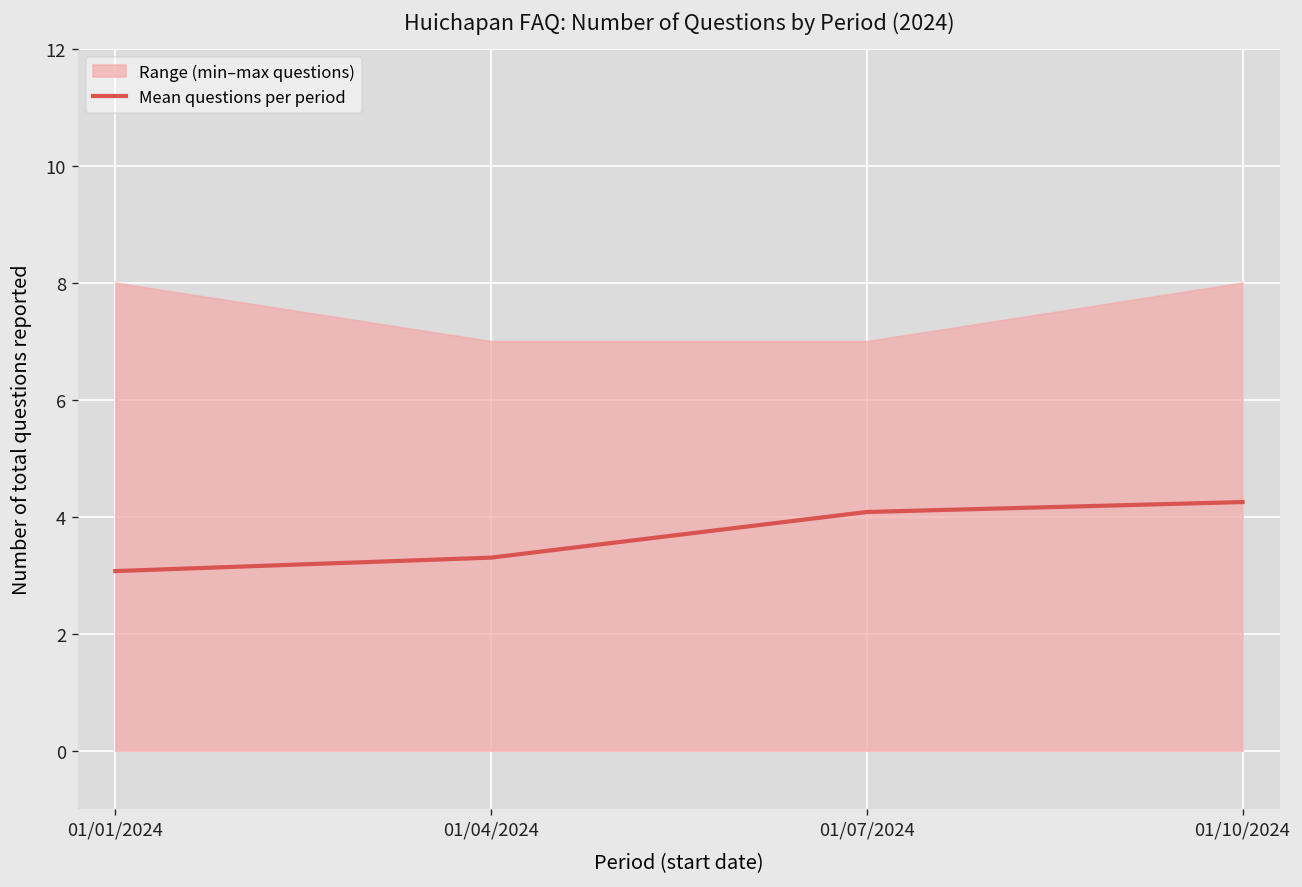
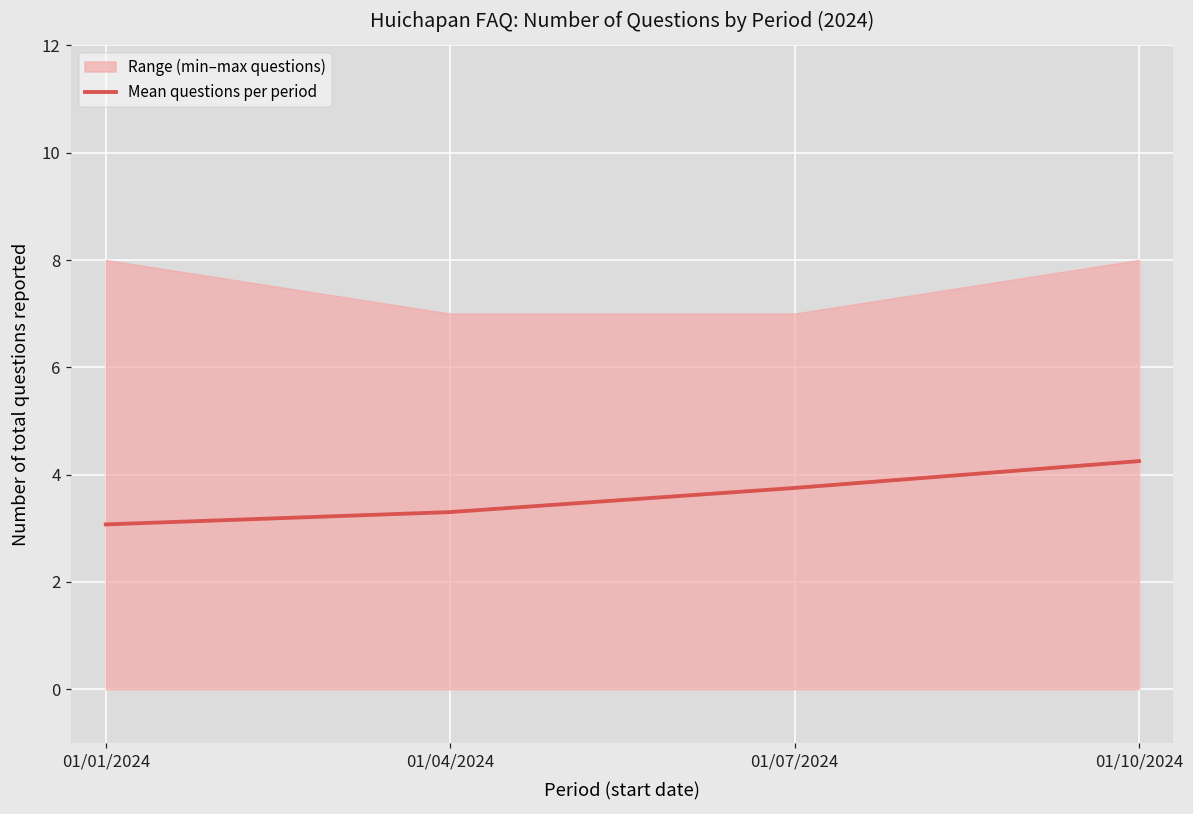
Mean questions per period, 01/07/2024: 4.1 -> 3.8
